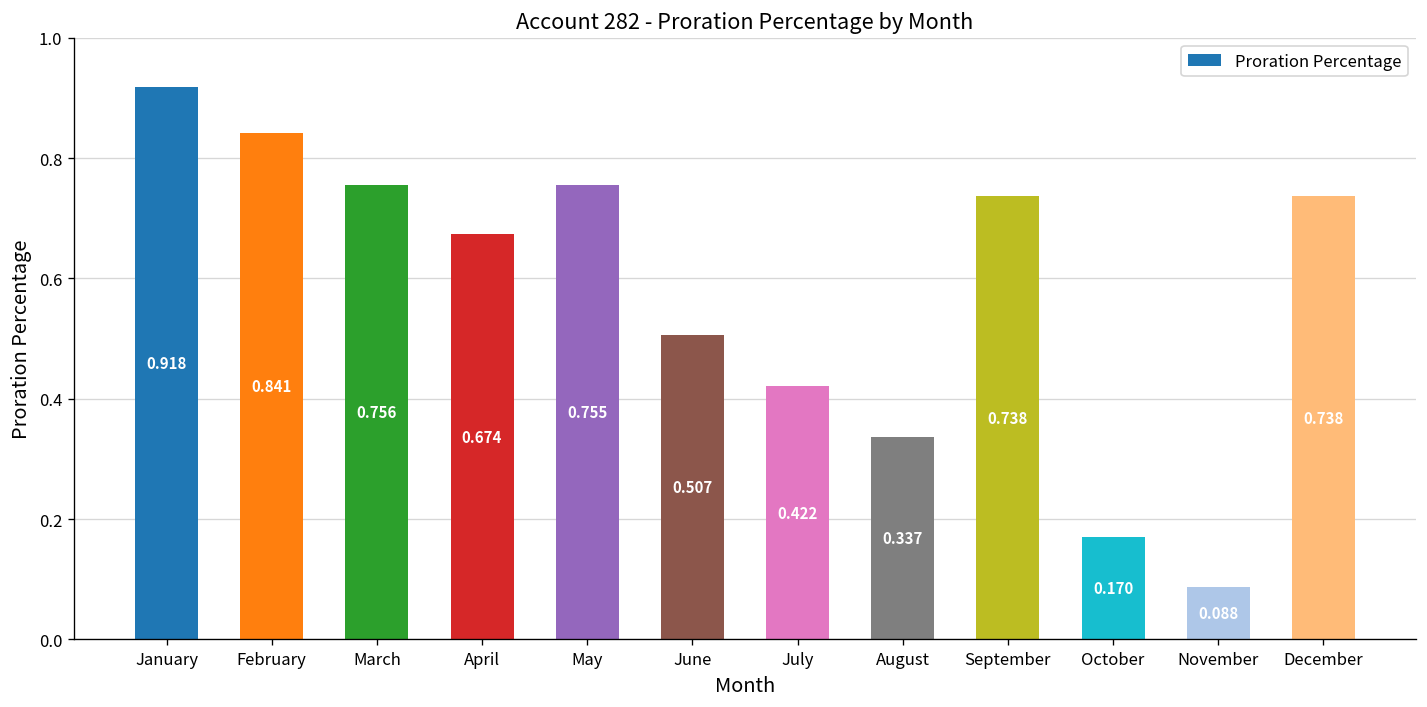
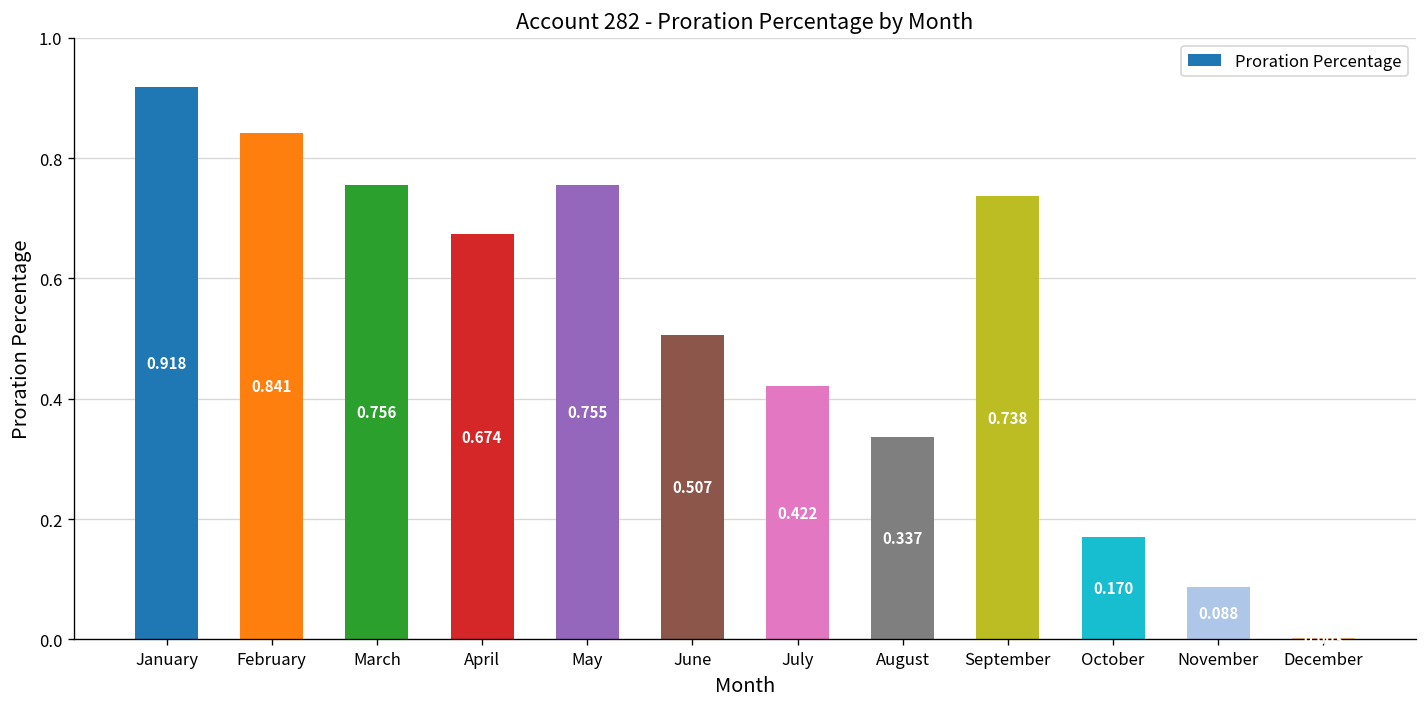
December: 0.74 -> 0.00
